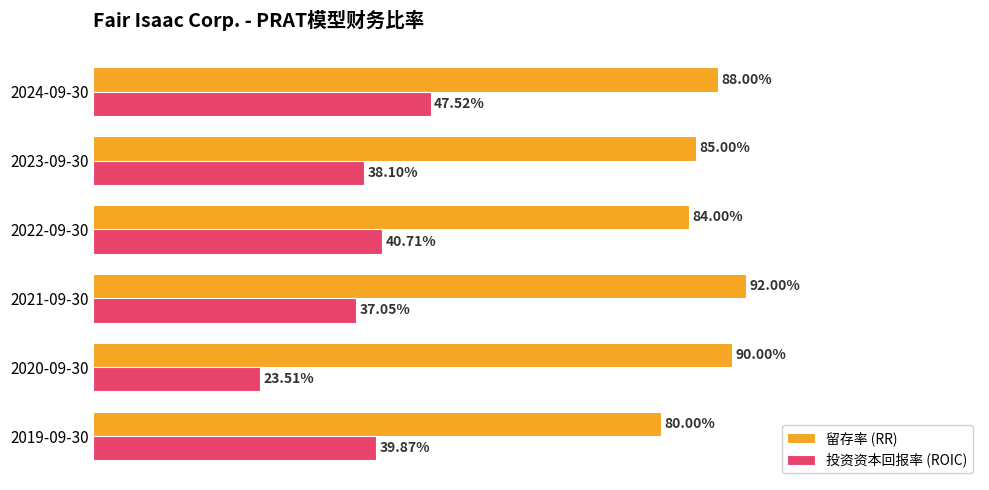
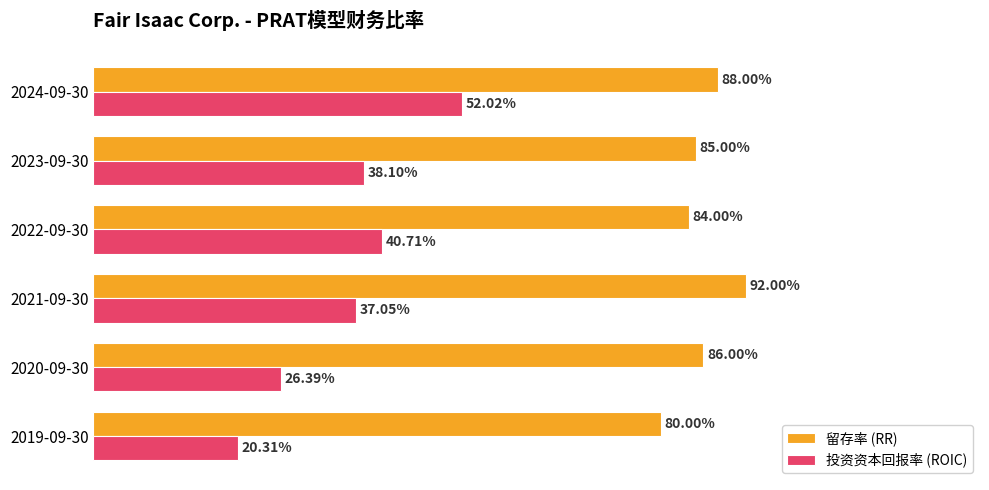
投资资本回报率 (ROIC), 2024-09-30: 47.52% -> 52.02%
留存率 (RR), 2020-09-30: 90.00% -> 86.00%
投资资本回报率 (ROIC), 2020-09-30: 23.51% -> 26.39%
投资资本回报率 (ROIC), 2019-09-30: 39.87% -> 20.31%
